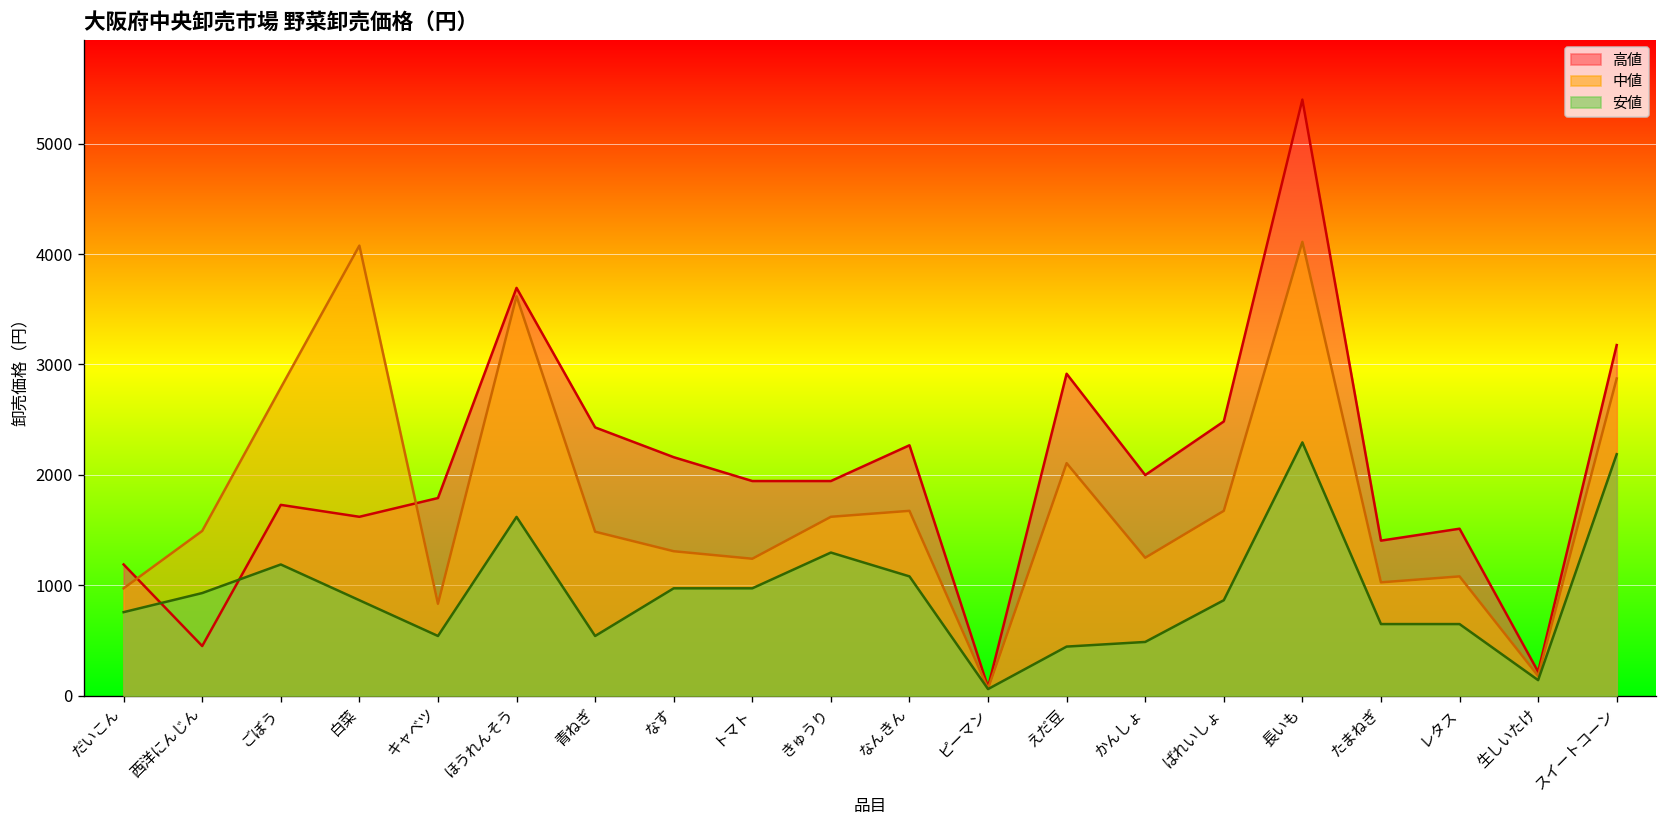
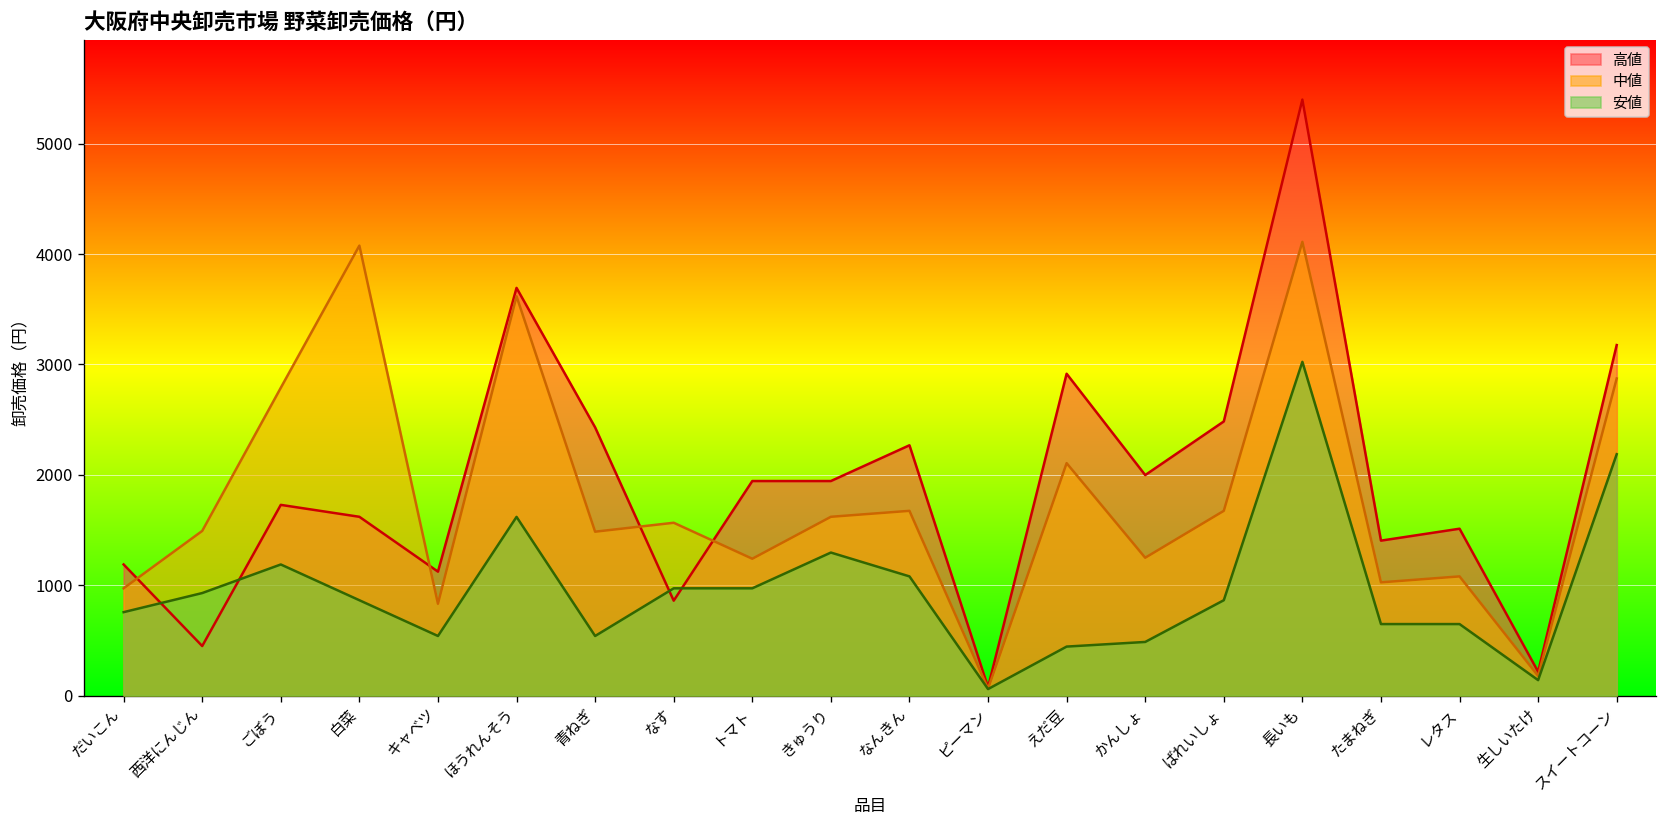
高値, キャベツ: 1800 -> 1100
高値, なす: 2200 -> 900
中値, なす: 1300 -> 1600
安値, 長いも: 2300 -> 3000
